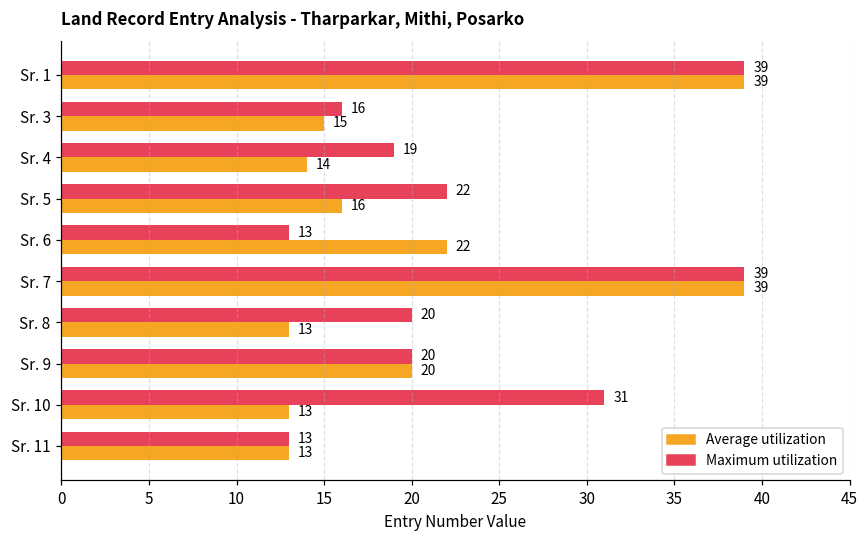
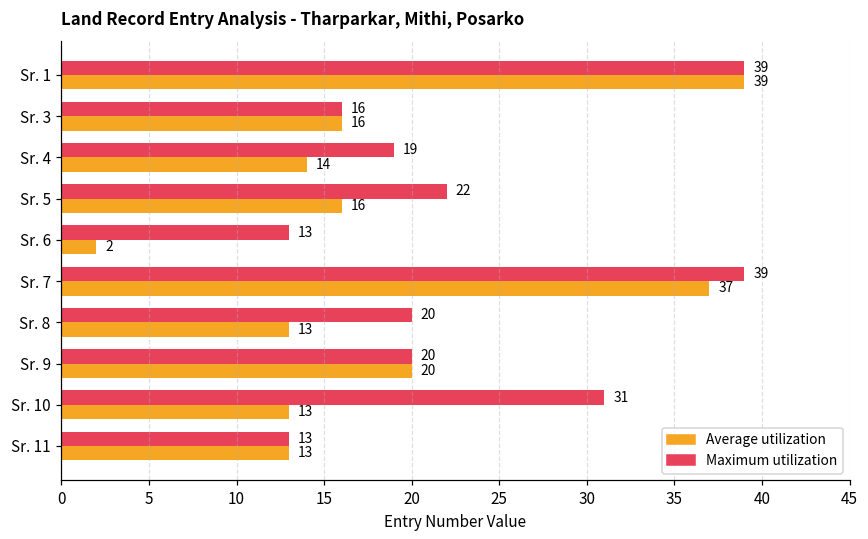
Average utilization, Sr. 3: 15 -> 16
Average utilization, Sr. 6: 22 -> 2
Average utilization, Sr. 7: 39 -> 37
